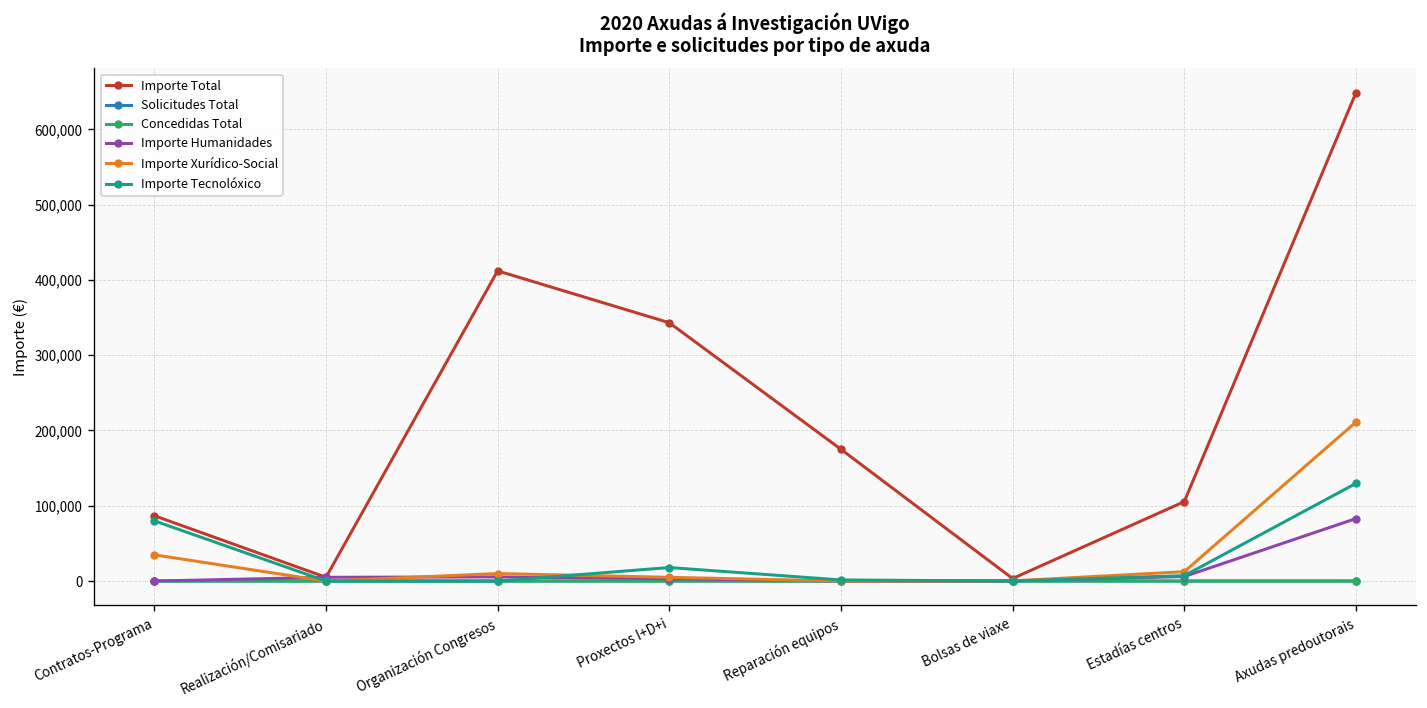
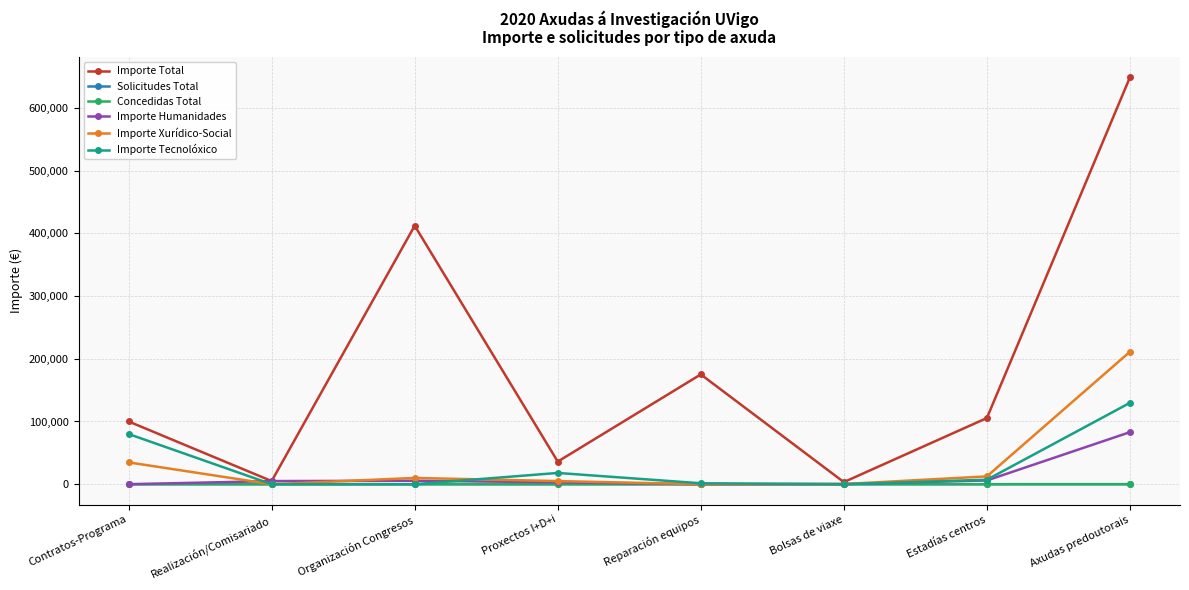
Importe Total, Contratos-Programa: 90,000 -> 100,000
Importe Total, Proxectos I+D+i: 340,000 -> 40,000
